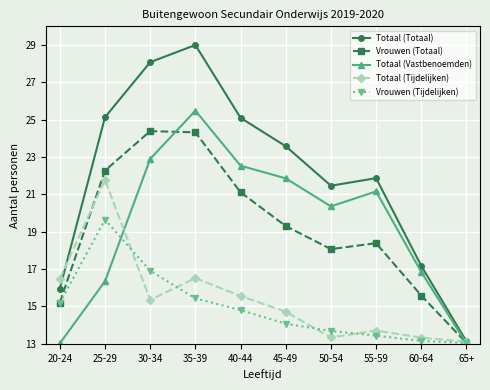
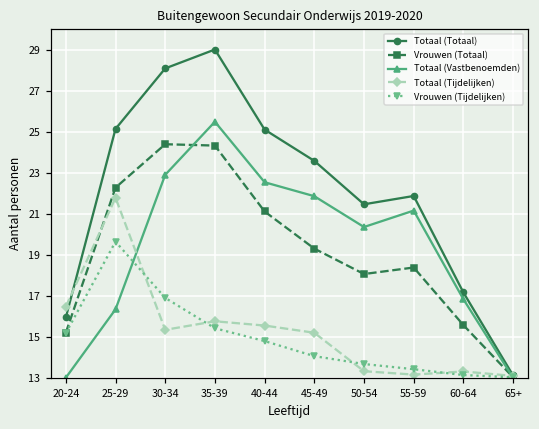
Totaal (Tijdelijken), 35-39: 16.5 -> 15.8
Totaal (Tijdelijken), 45-49: 14.7 -> 15.2
Totaal (Tijdelijken), 55-59: 13.7 -> 13.2
